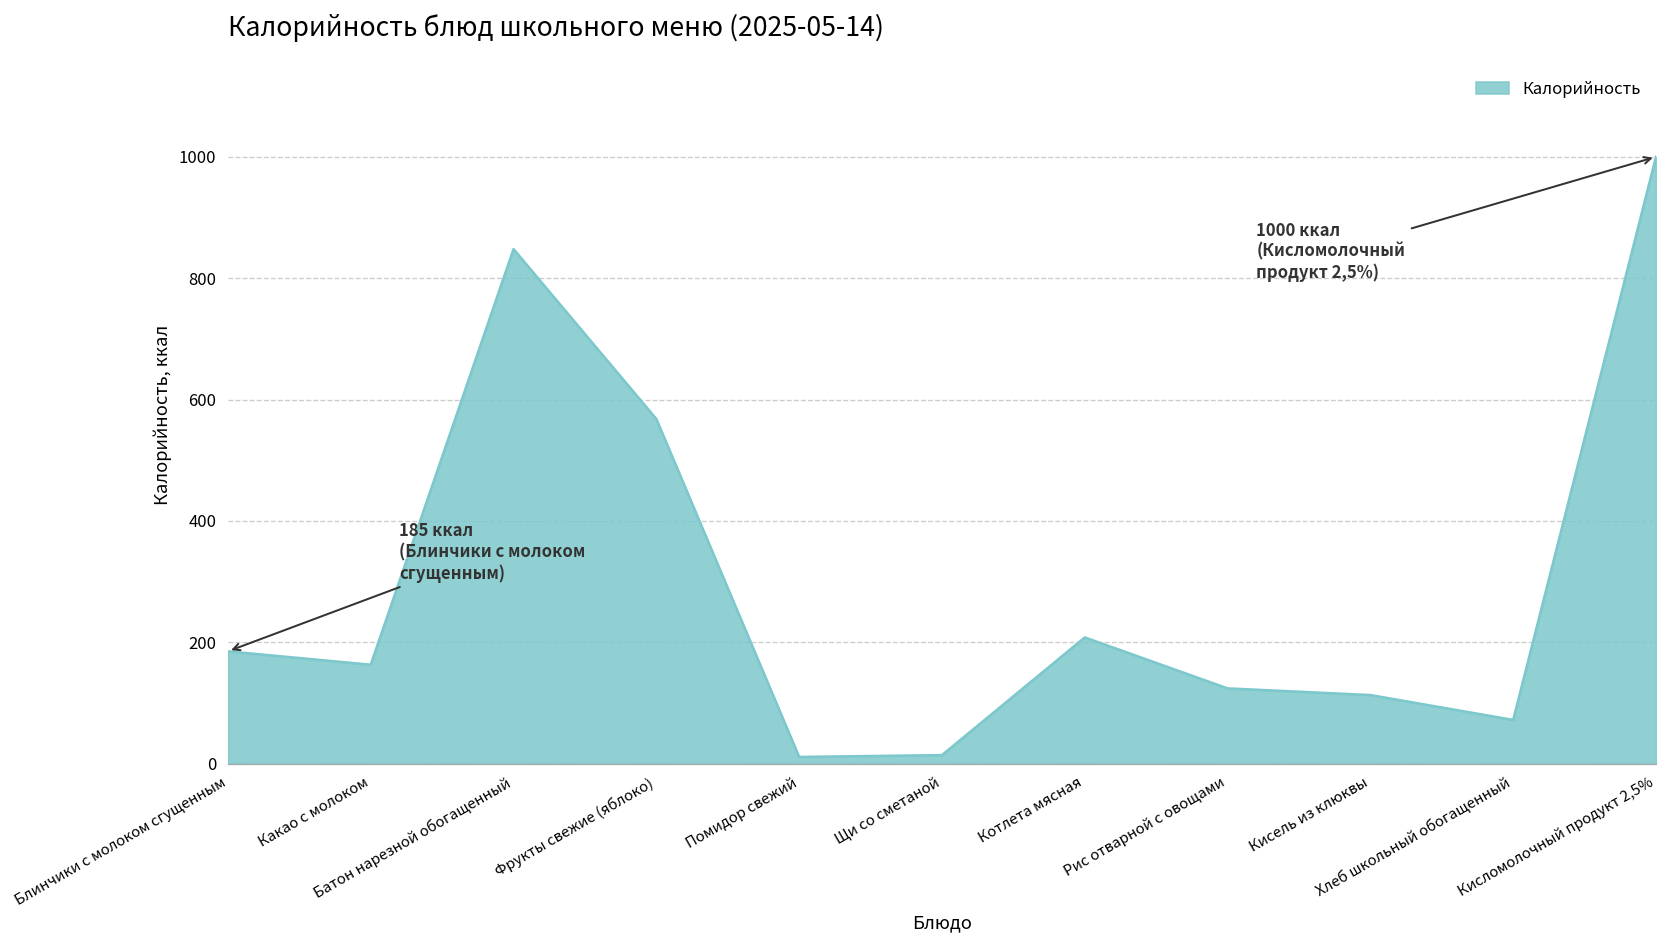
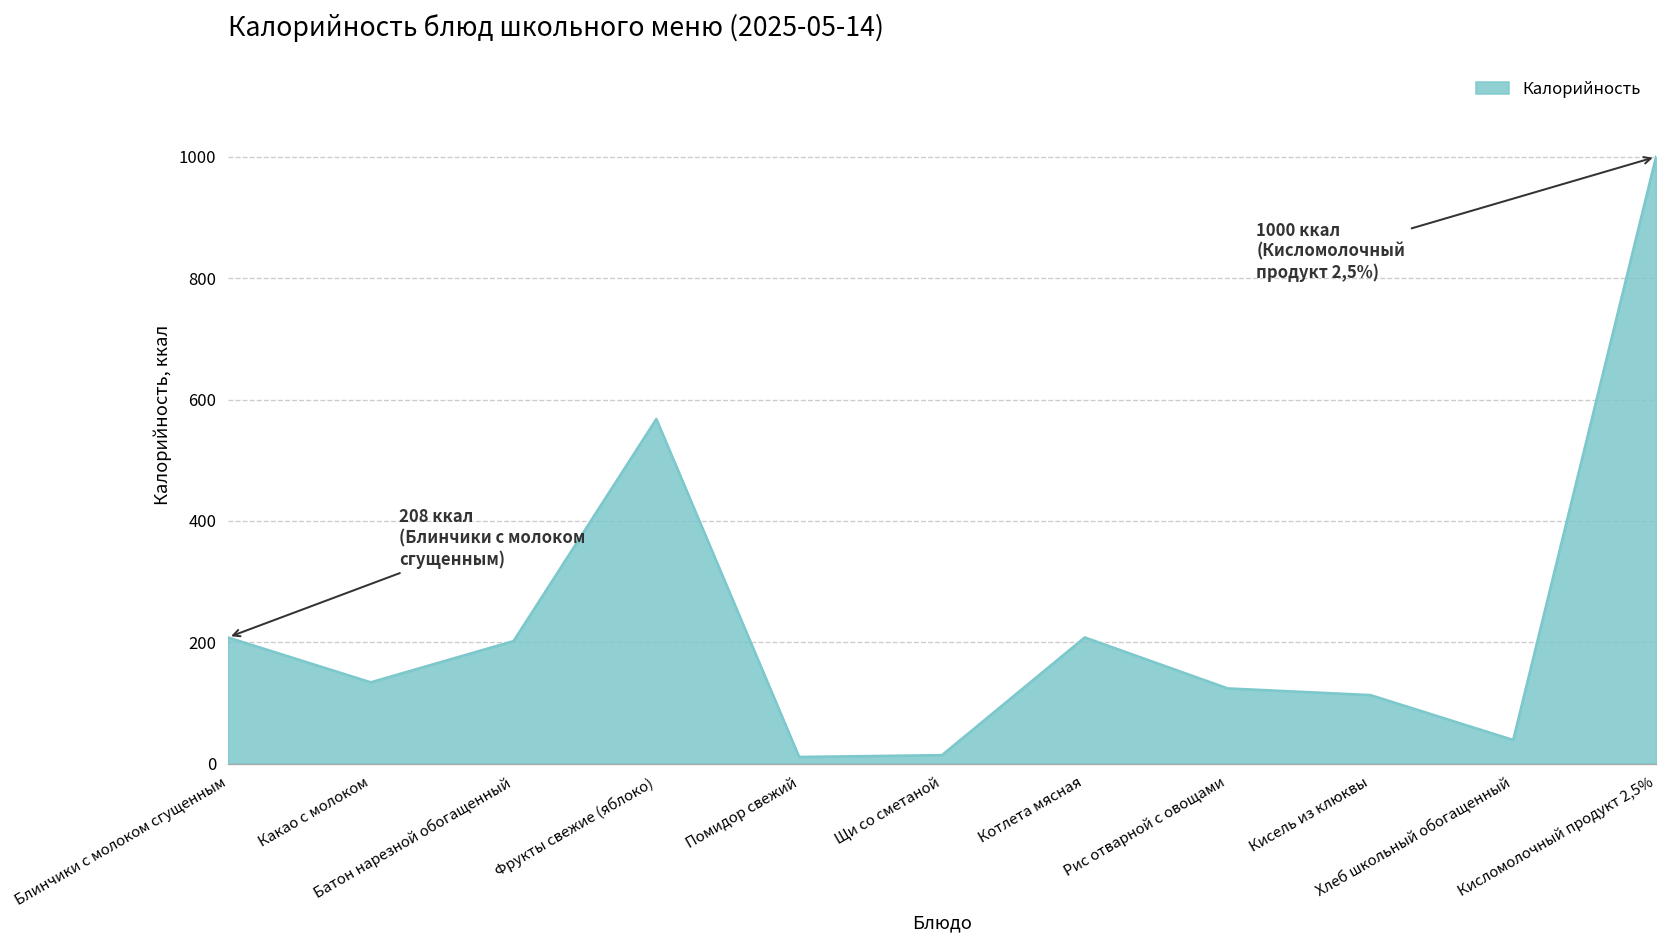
Блинчики с молоком сгущенным: 185 -> 208
Какао с молоком: 160 -> 130
Батон нарезной обогащенный: 850 -> 200
Хлеб школьный обогащенный: 70 -> 40
